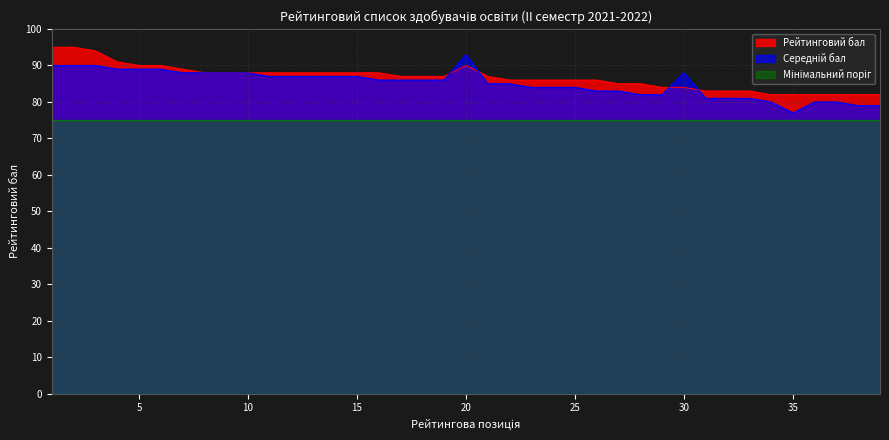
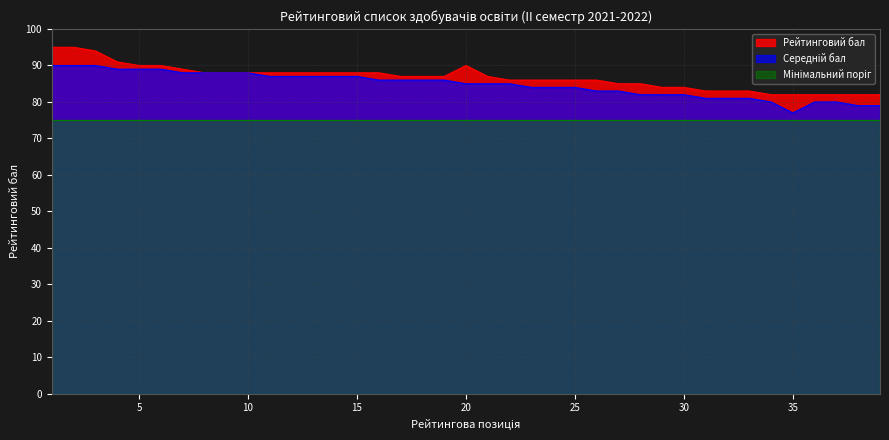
Середній бал, 20: 93 -> 85
Середній бал, 30: 88 -> 82
